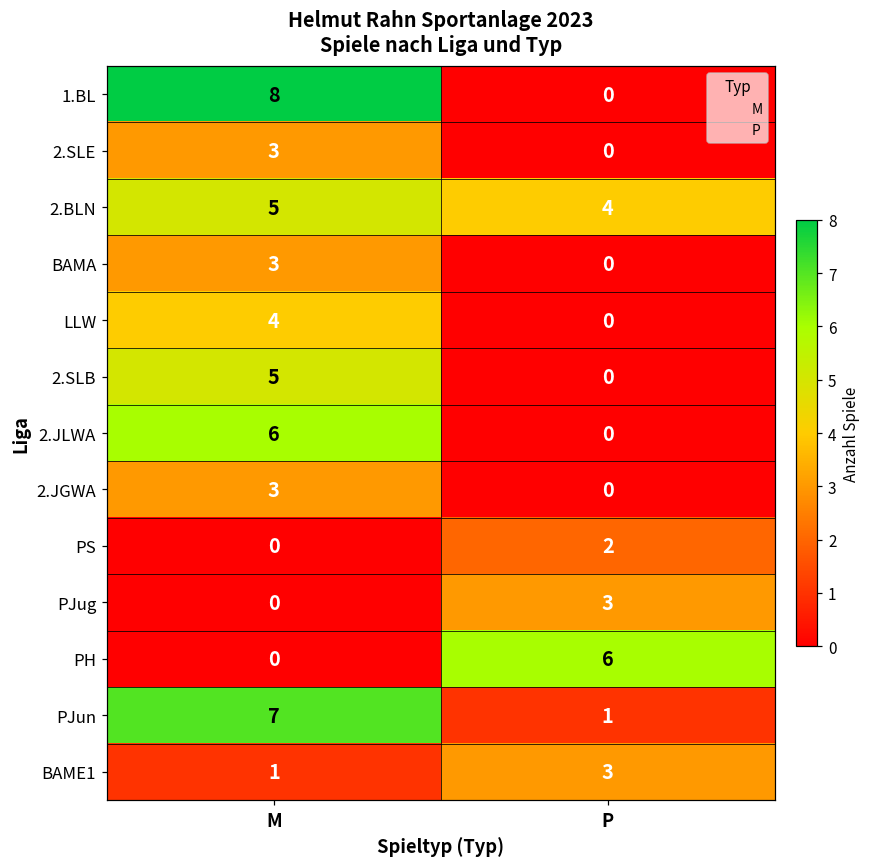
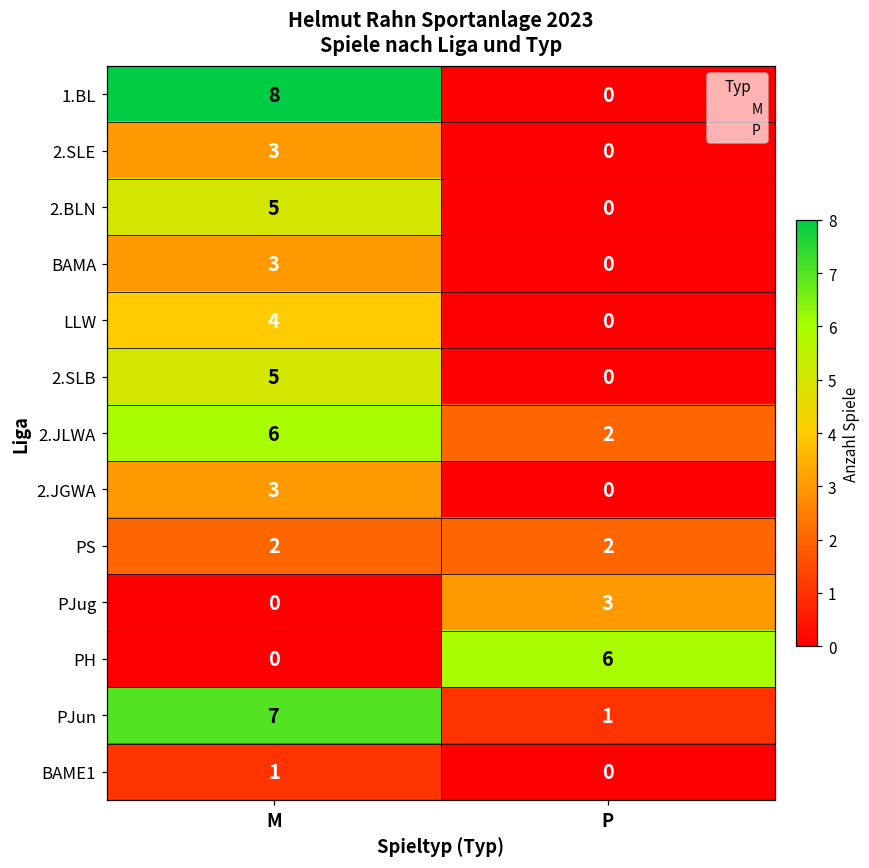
2.BLN, P: 4 -> 0
2.JLWA, P: 0 -> 2
PS, M: 0 -> 2
BAME1, P: 3 -> 0
